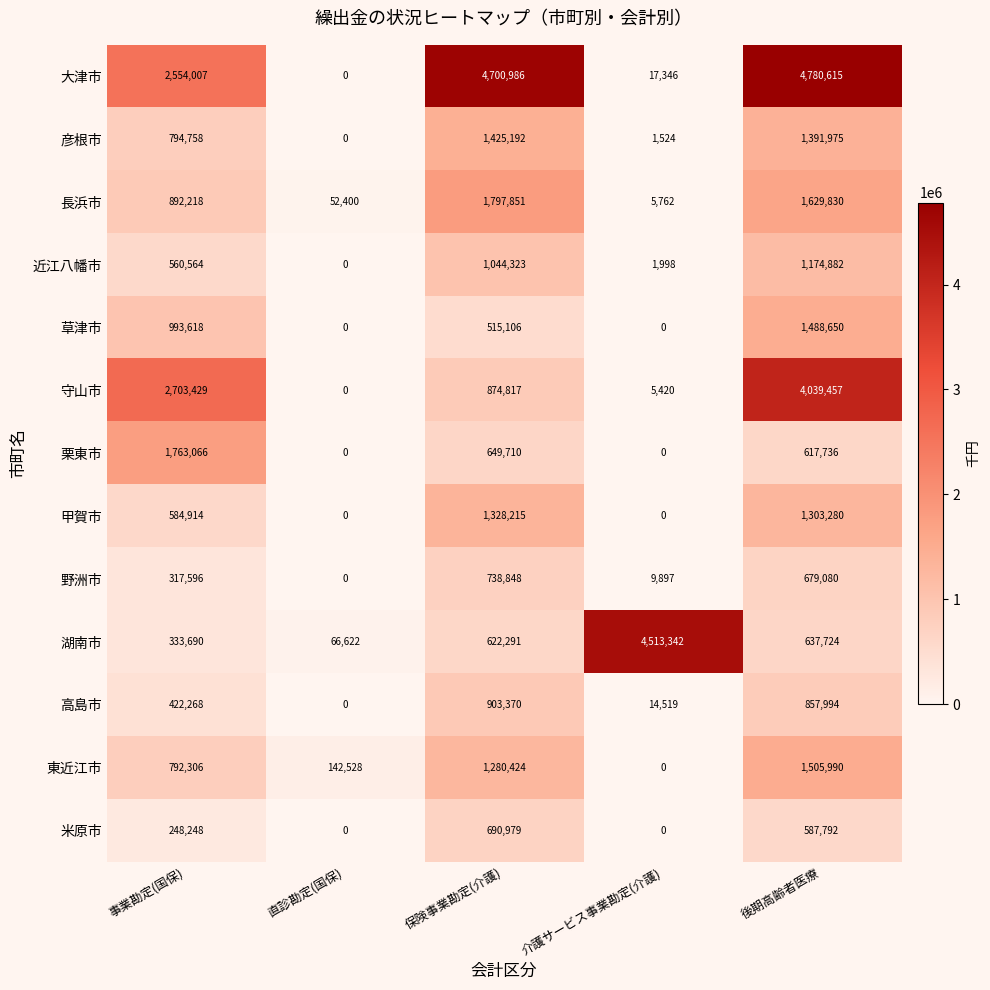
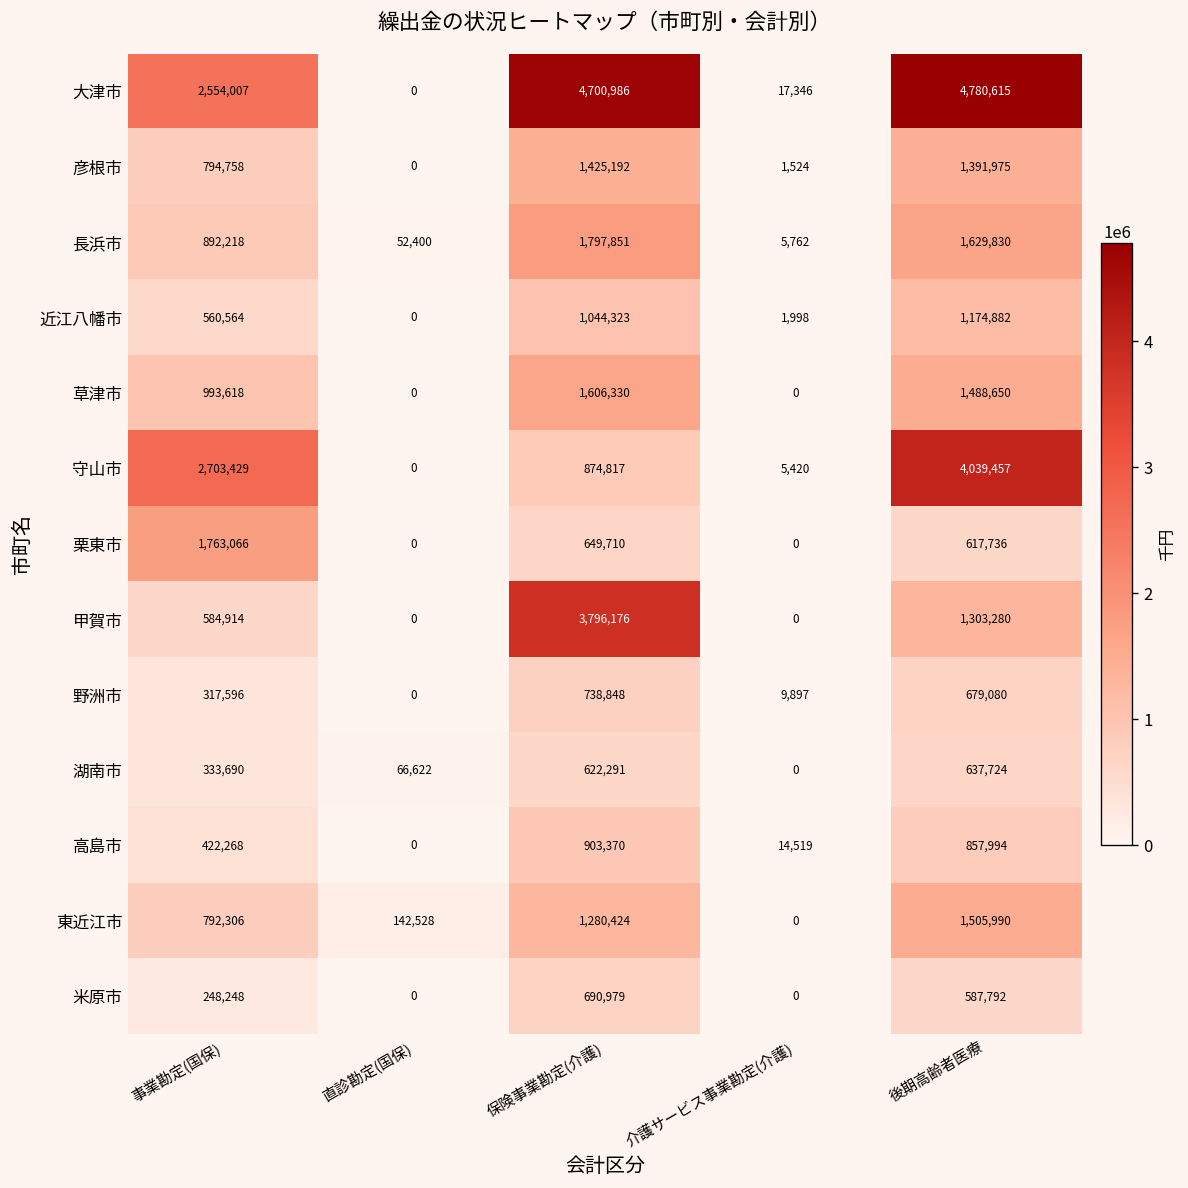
草津市, 保険事業勘定(介護): 515,106 -> 1,606,330
甲賀市, 保険事業勘定(介護): 1,328,215 -> 3,796,176
湖南市, 介護サービス事業勘定(介護): 4,513,342 -> 0
